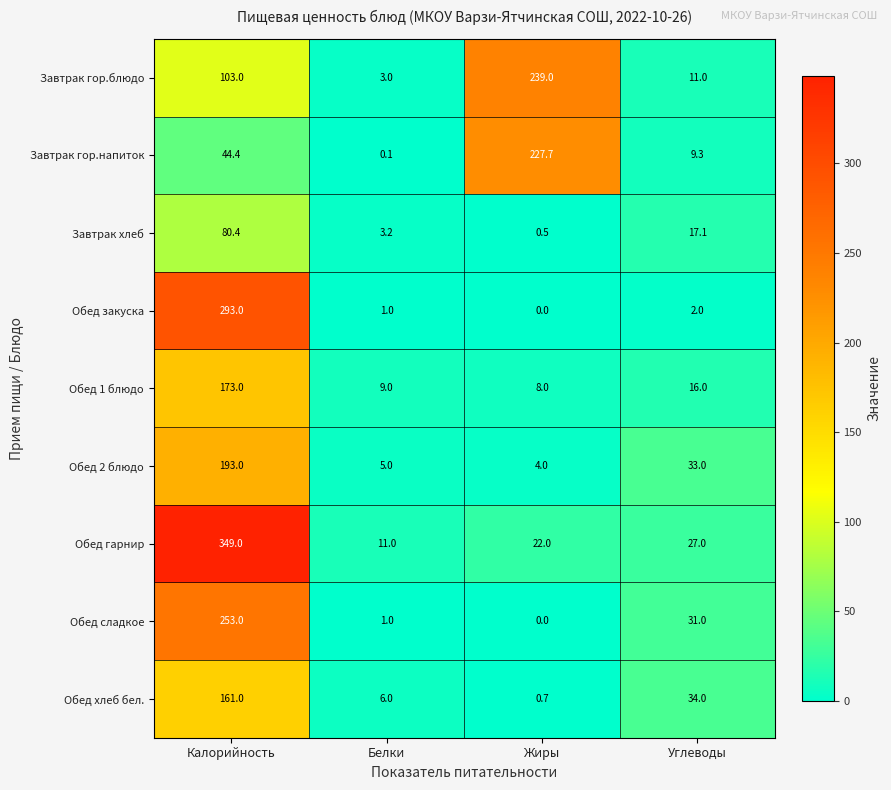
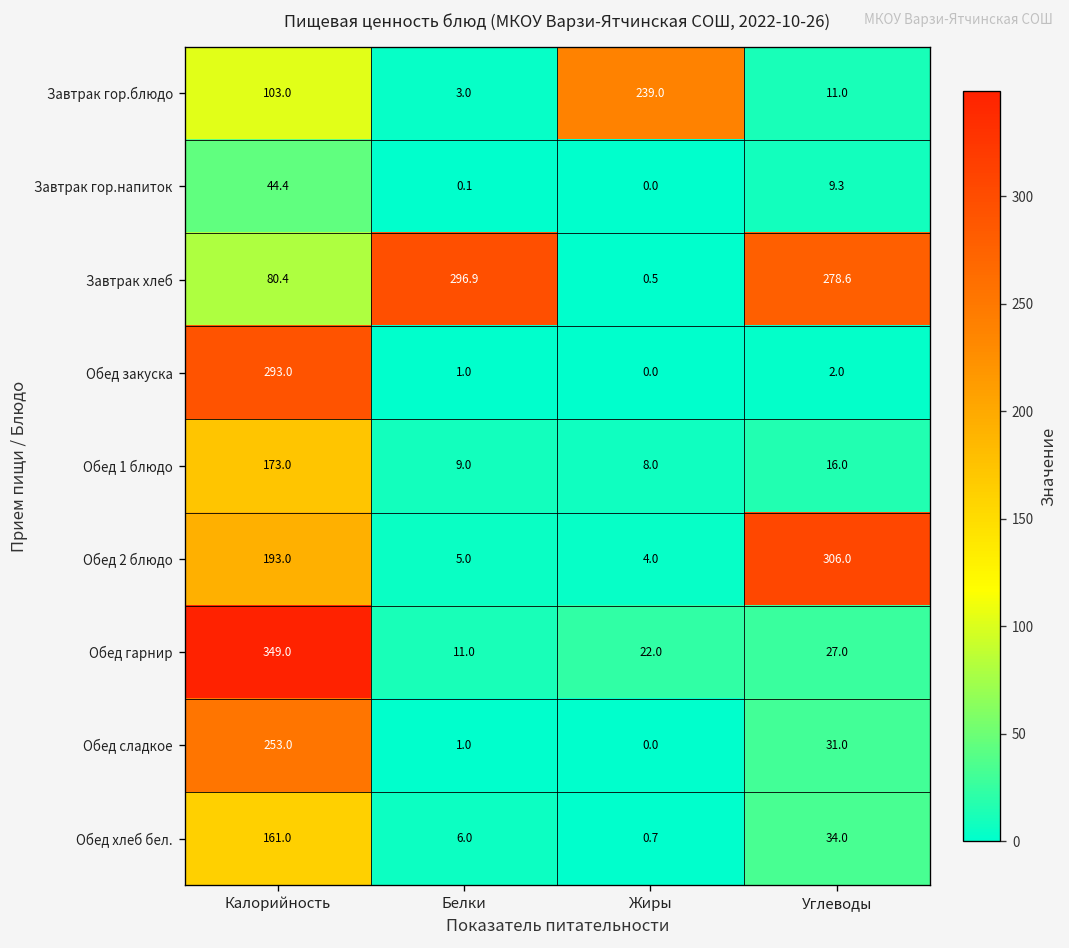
Завтрак гор.напиток, Жиры: 227.7 -> 0.0
Завтрак хлеб, Белки: 3.2 -> 296.9
Завтрак хлеб, Углеводы: 17.1 -> 278.6
Обед 2 блюдо, Углеводы: 33.0 -> 306.0
